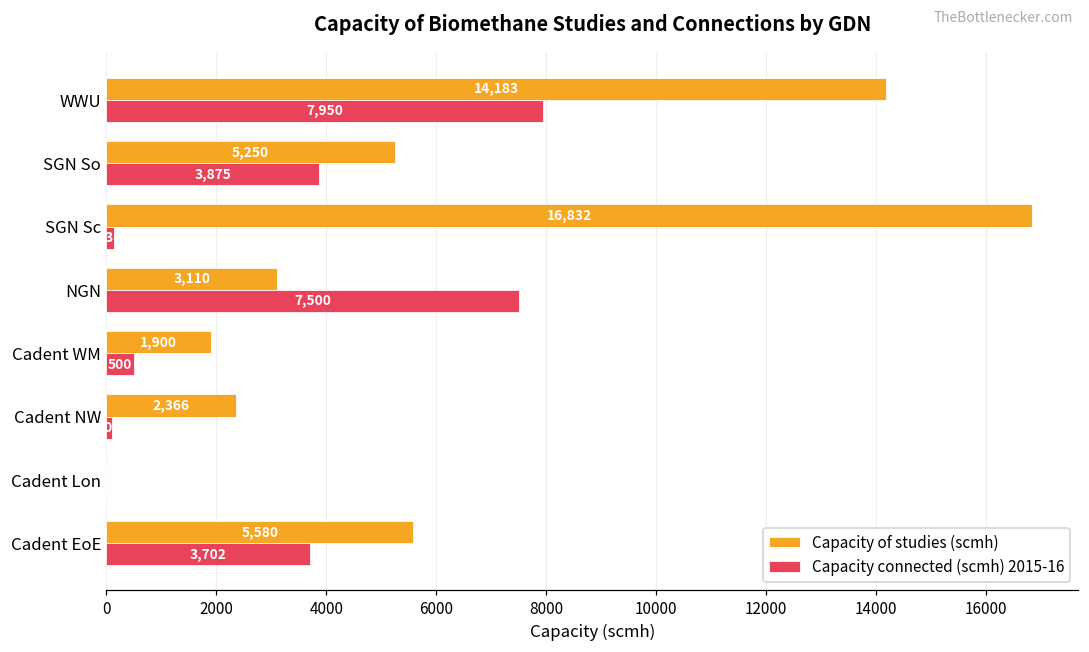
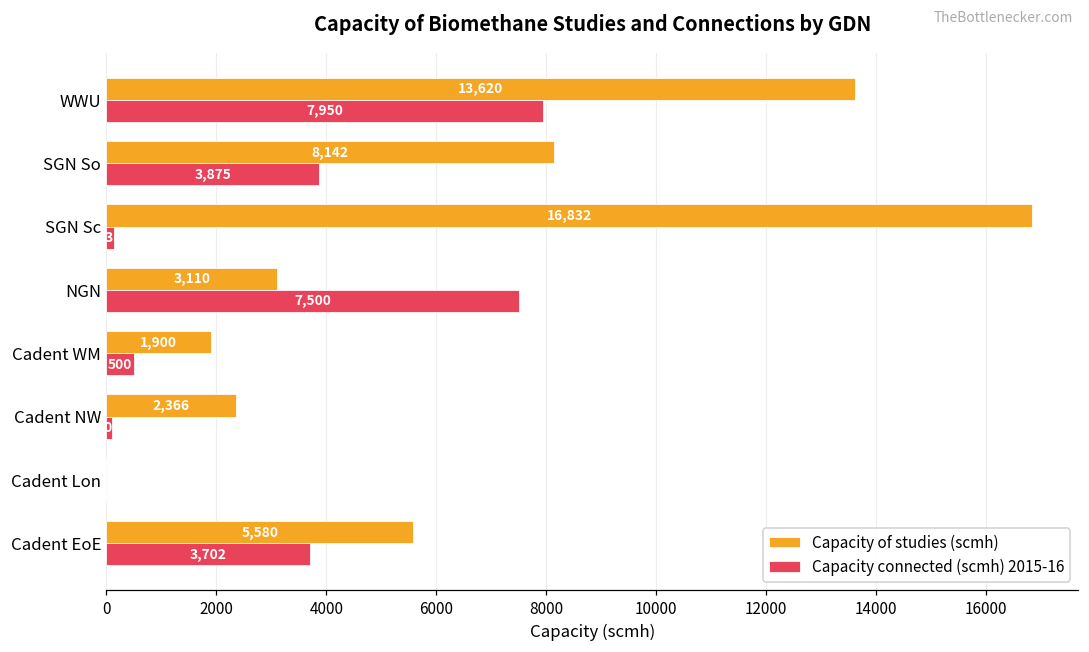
Capacity of studies (scmh), WWU: 14,183 -> 13,620
Capacity of studies (scmh), SGN So: 5,250 -> 8,142
